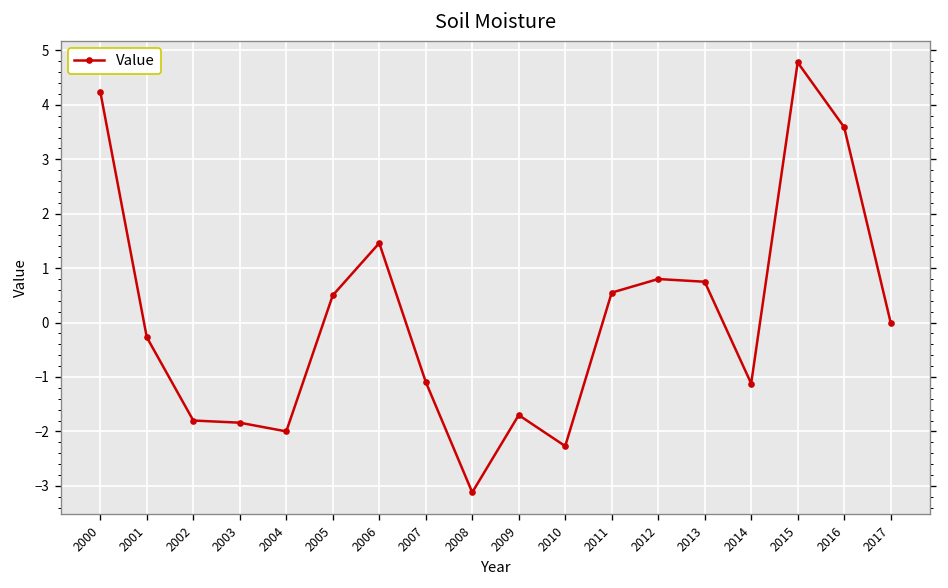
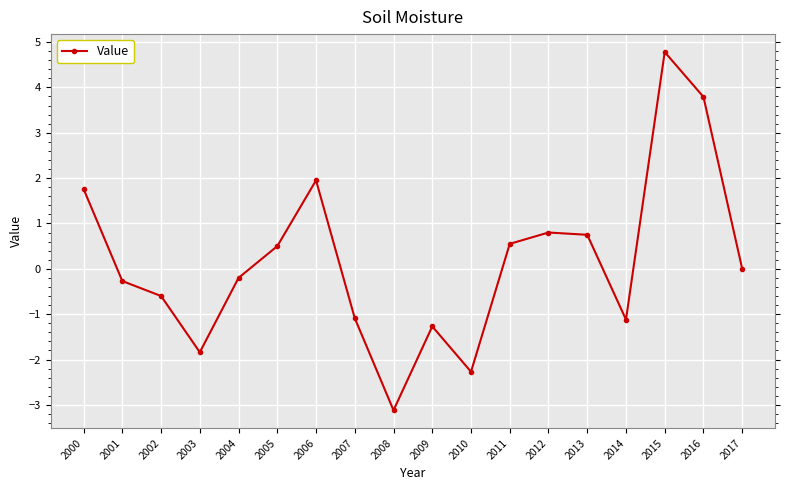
2000: 4.2 -> 1.8
2002: -1.8 -> -0.6
2004: -2.0 -> -0.2
2006: 1.5 -> 2.0
2009: -1.7 -> -1.3
2016: 3.6 -> 3.8
